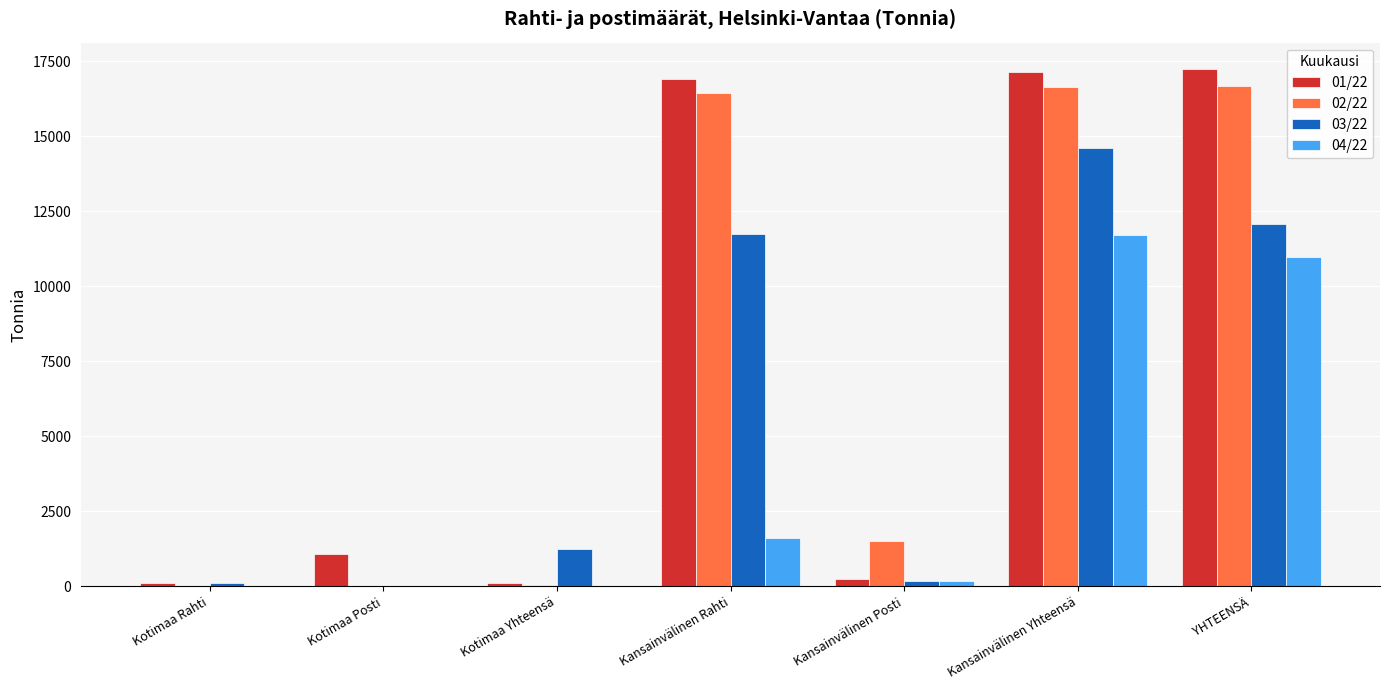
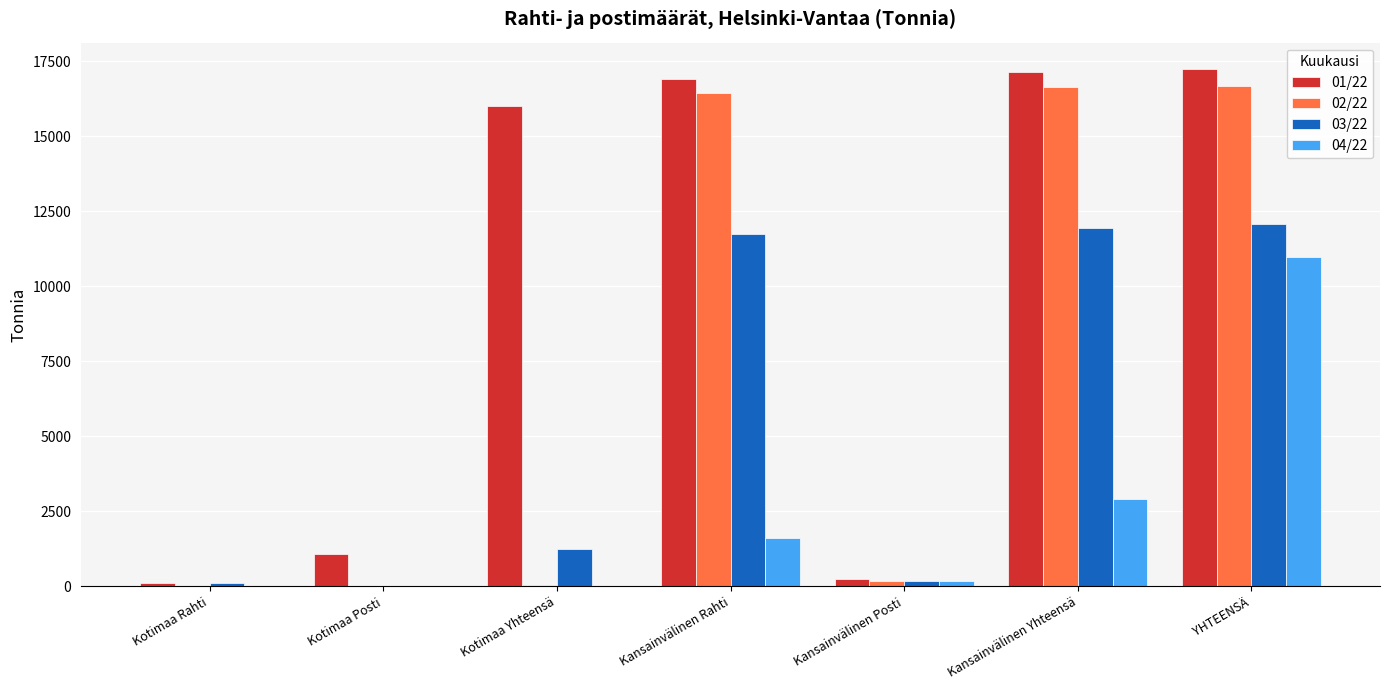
01/22, Kotimaa Yhteensä: 100 -> 16000
02/22, Kansainvälinen Posti: 1500 -> 200
03/22, Kansainvälinen Yhteensä: 14600 -> 11900
04/22, Kansainvälinen Yhteensä: 11700 -> 2900
